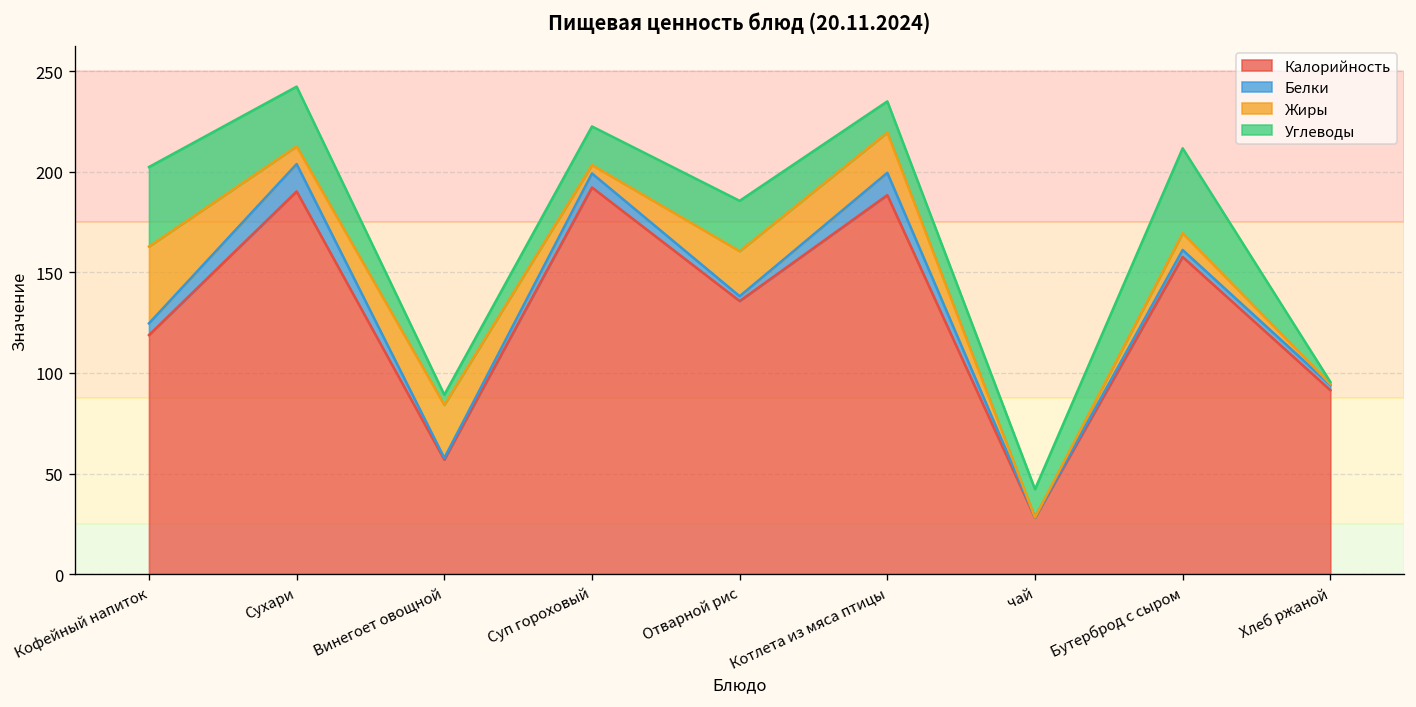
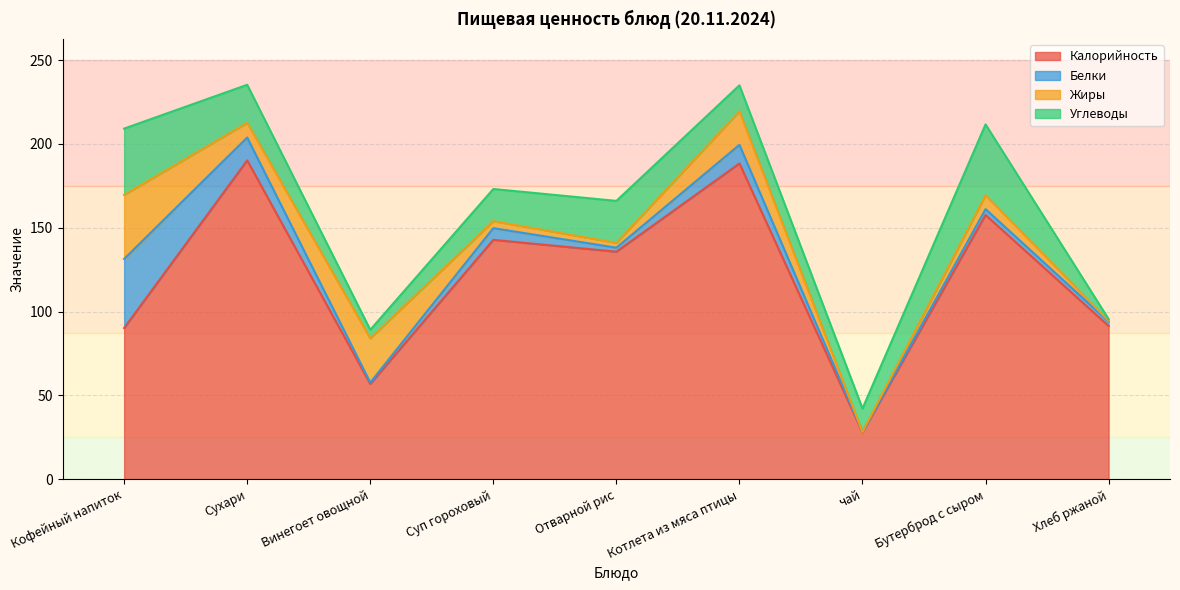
Калорийность, Кофейный напиток: 119 -> 90
Белки, Кофейный напиток: 6 -> 41
Углеводы, Сухари: 30 -> 23
Калорийность, Суп гороховый: 192 -> 143
Жиры, Отварной рис: 22 -> 3
